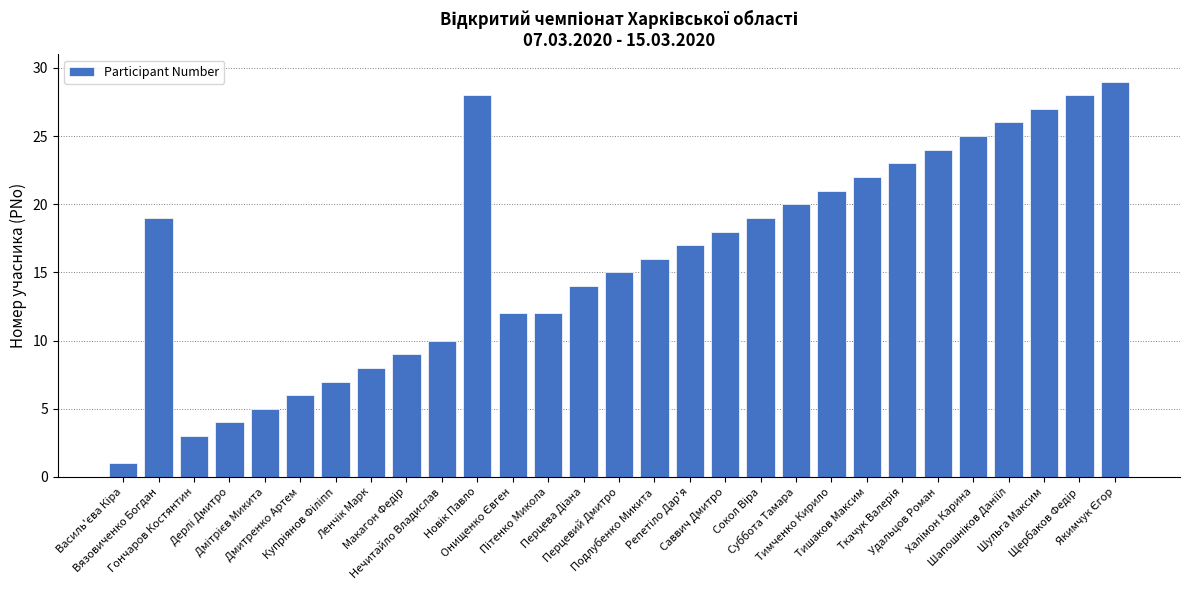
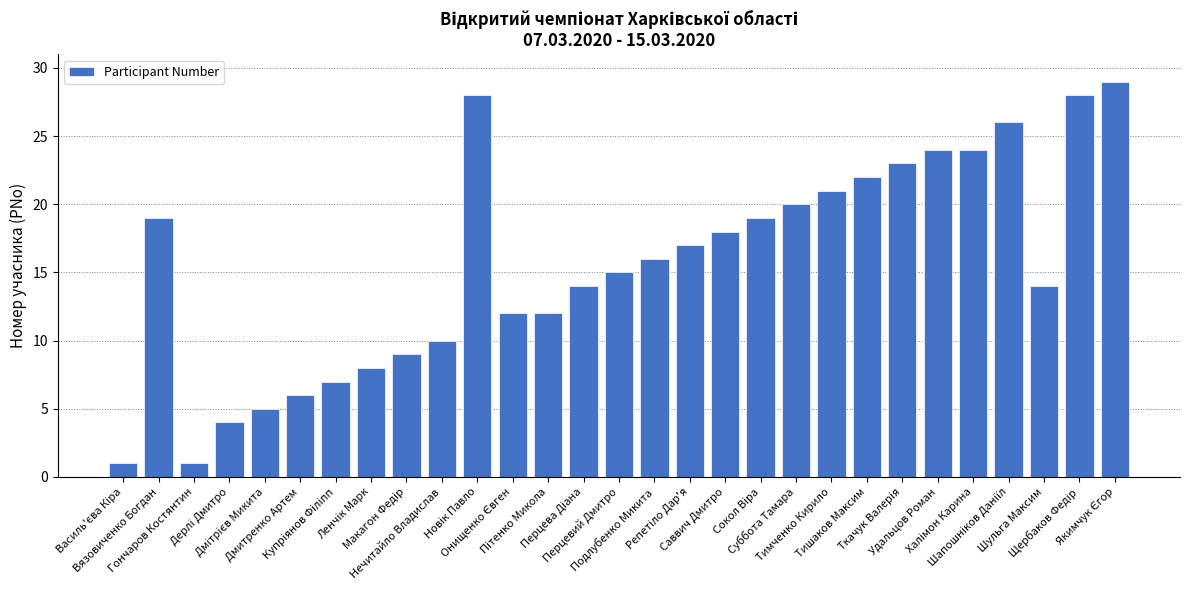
Гончаров Костянтин: 3 -> 1
Халімон Карина: 25 -> 24
Шульга Максим: 27 -> 14
